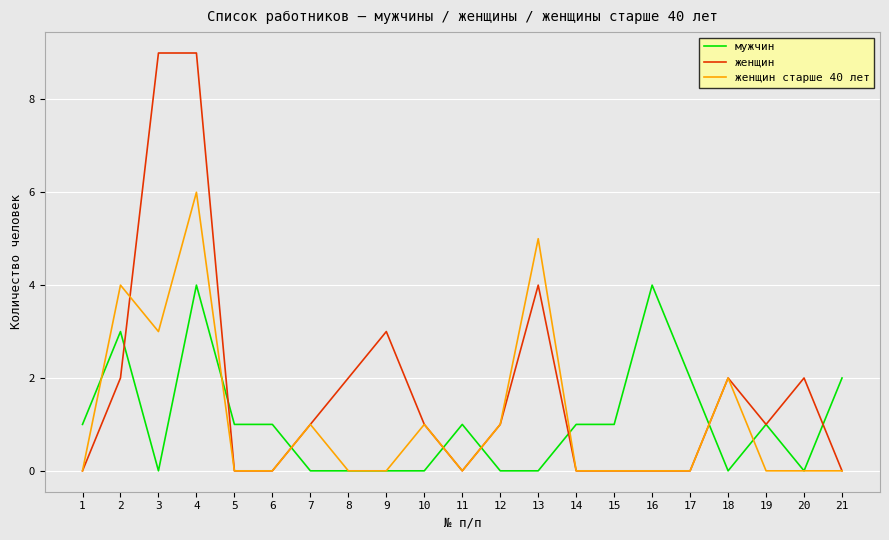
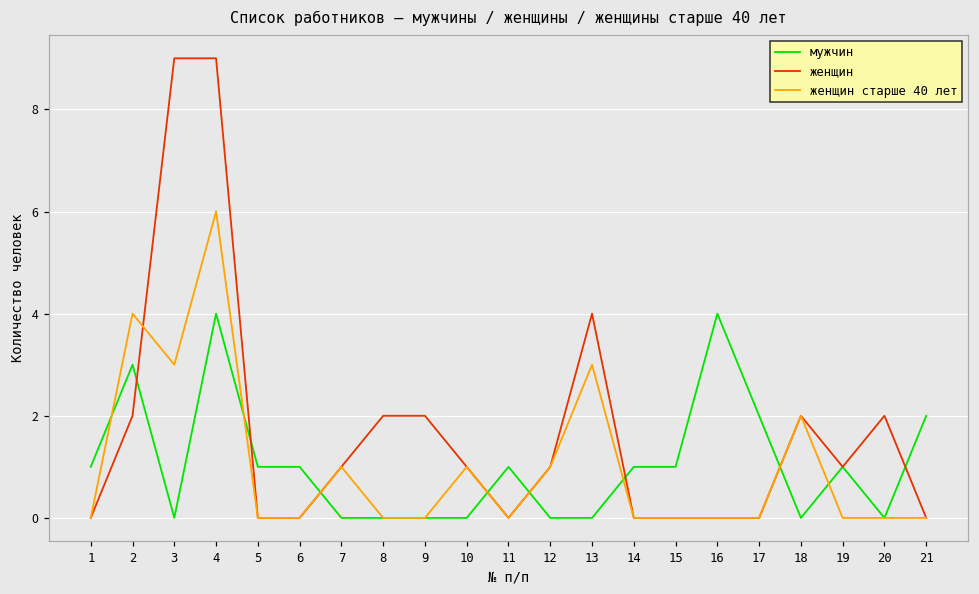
женщин, 9: 3 -> 2
женщин старше 40 лет, 13: 5 -> 3
